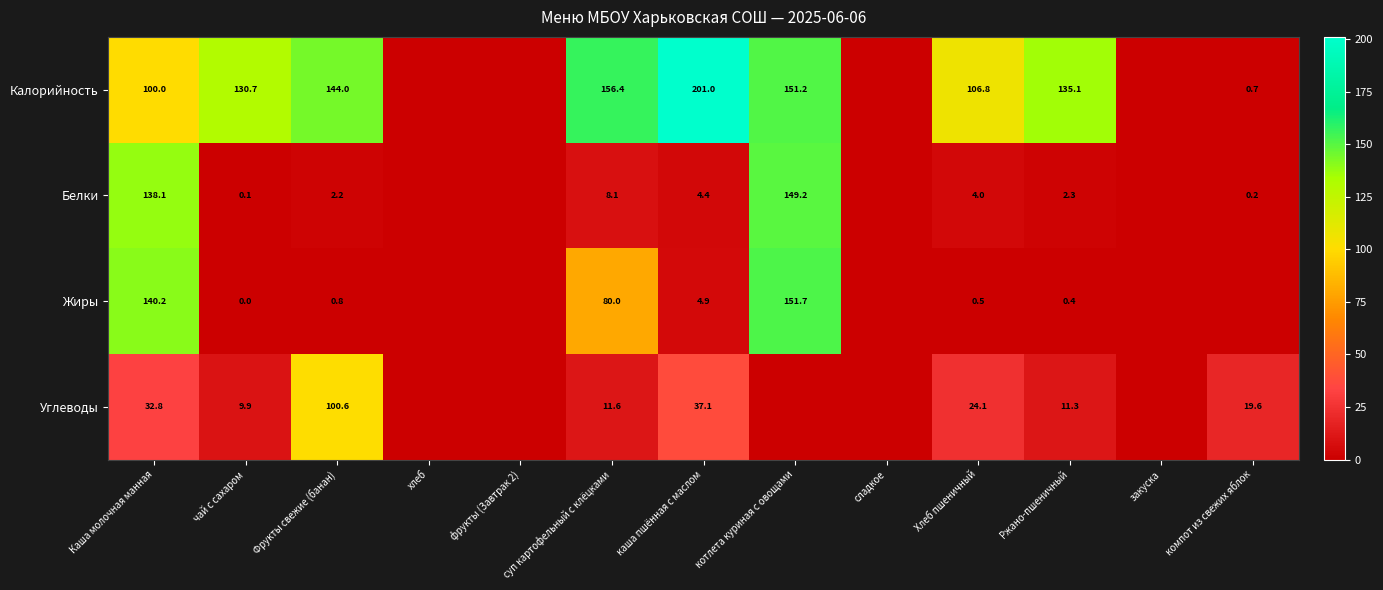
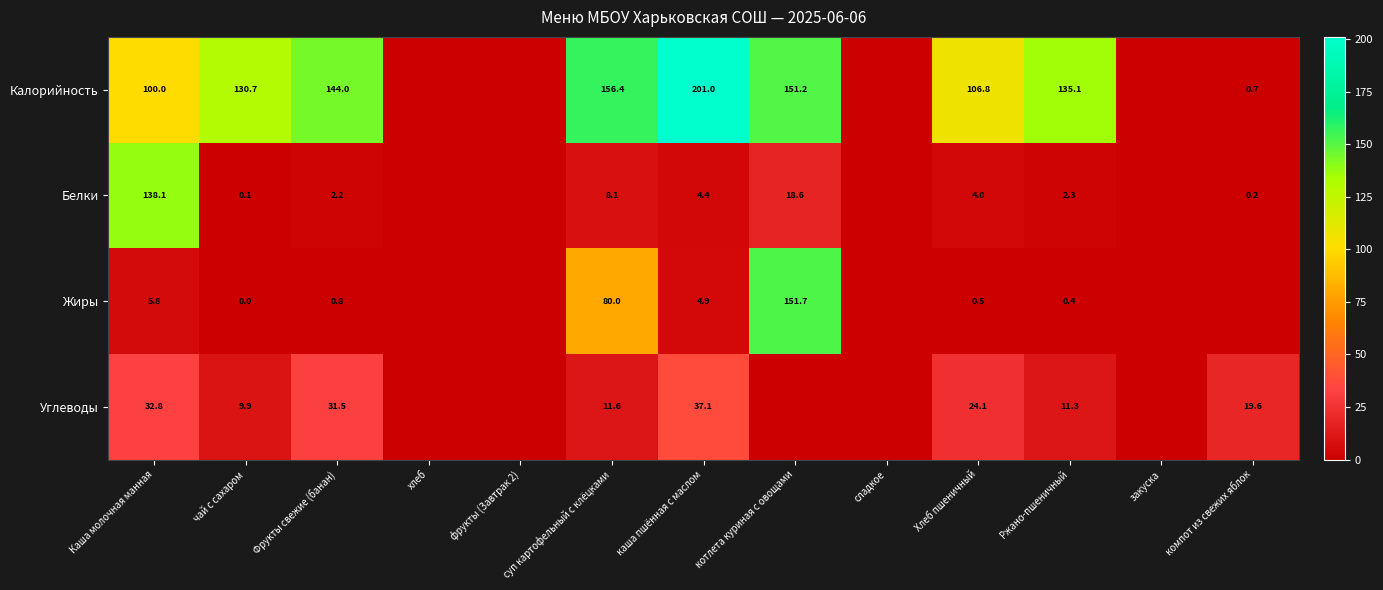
Белки, котлета куриная с овощами: 149.2 -> 18.6
Жиры, Каша молочная манная: 140.2 -> 5.8
Углеводы, Фрукты свежие (банан): 100.6 -> 31.5
